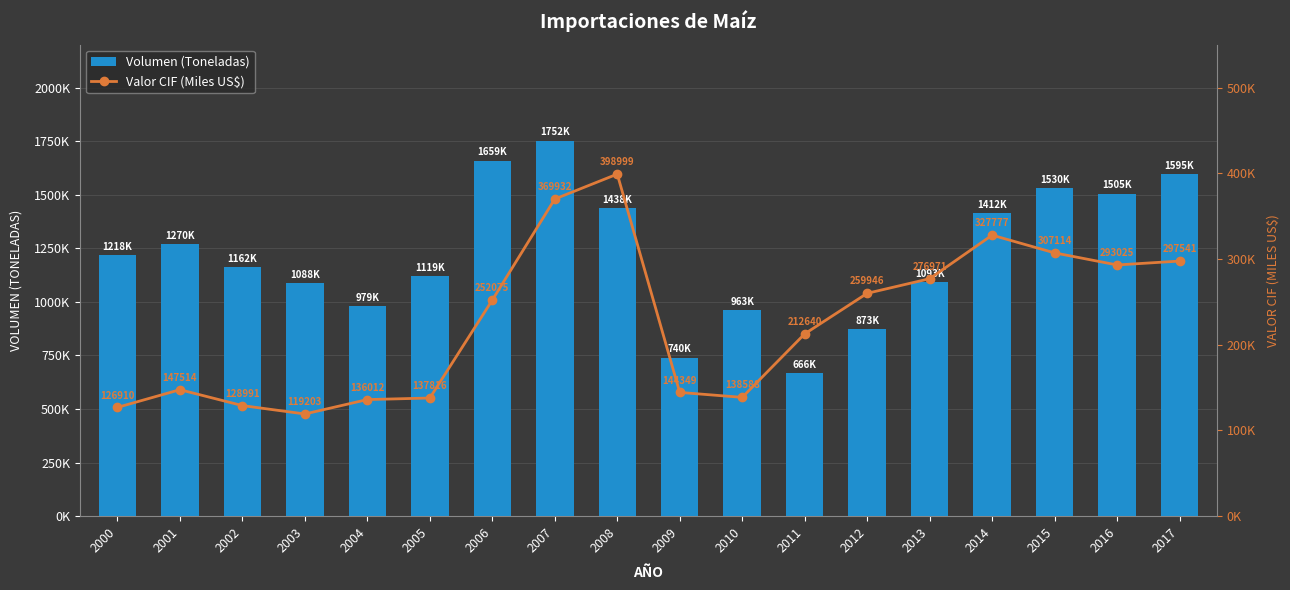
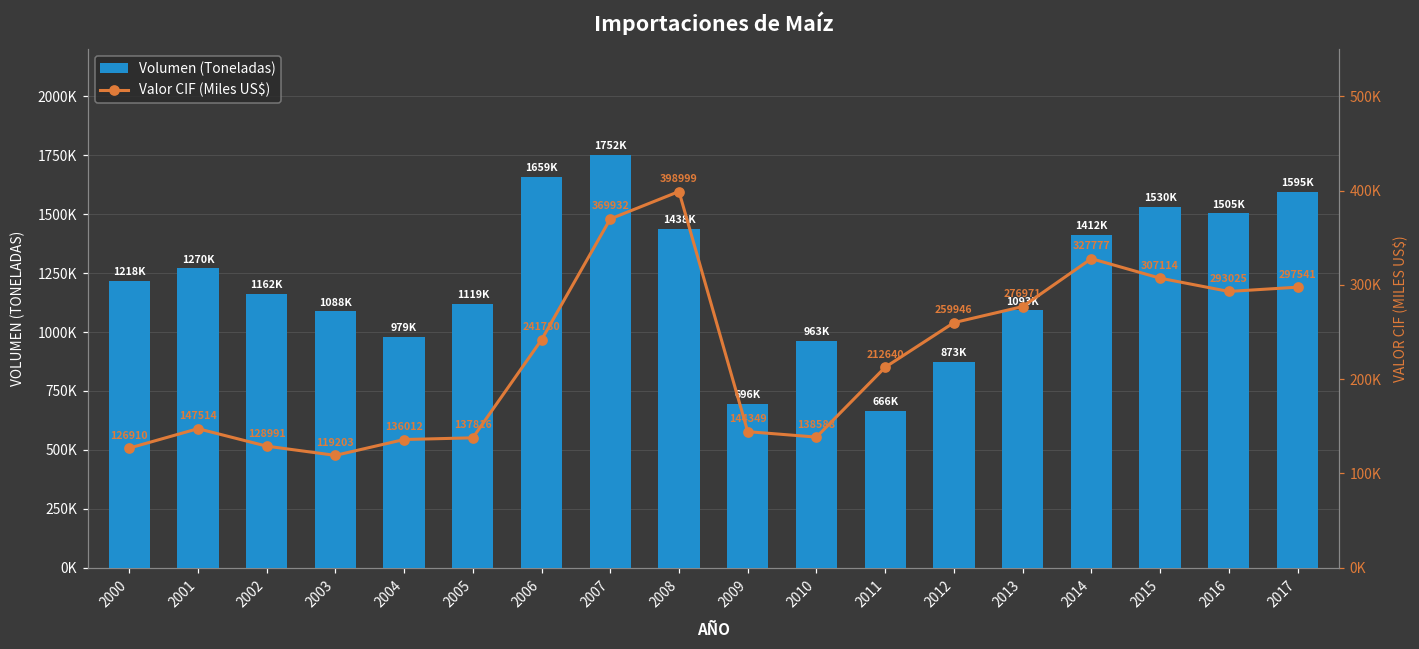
Volumen (Toneladas), 2009: 740K -> 696K
Valor CIF (Miles US$), 2006: 252075 -> 241780
